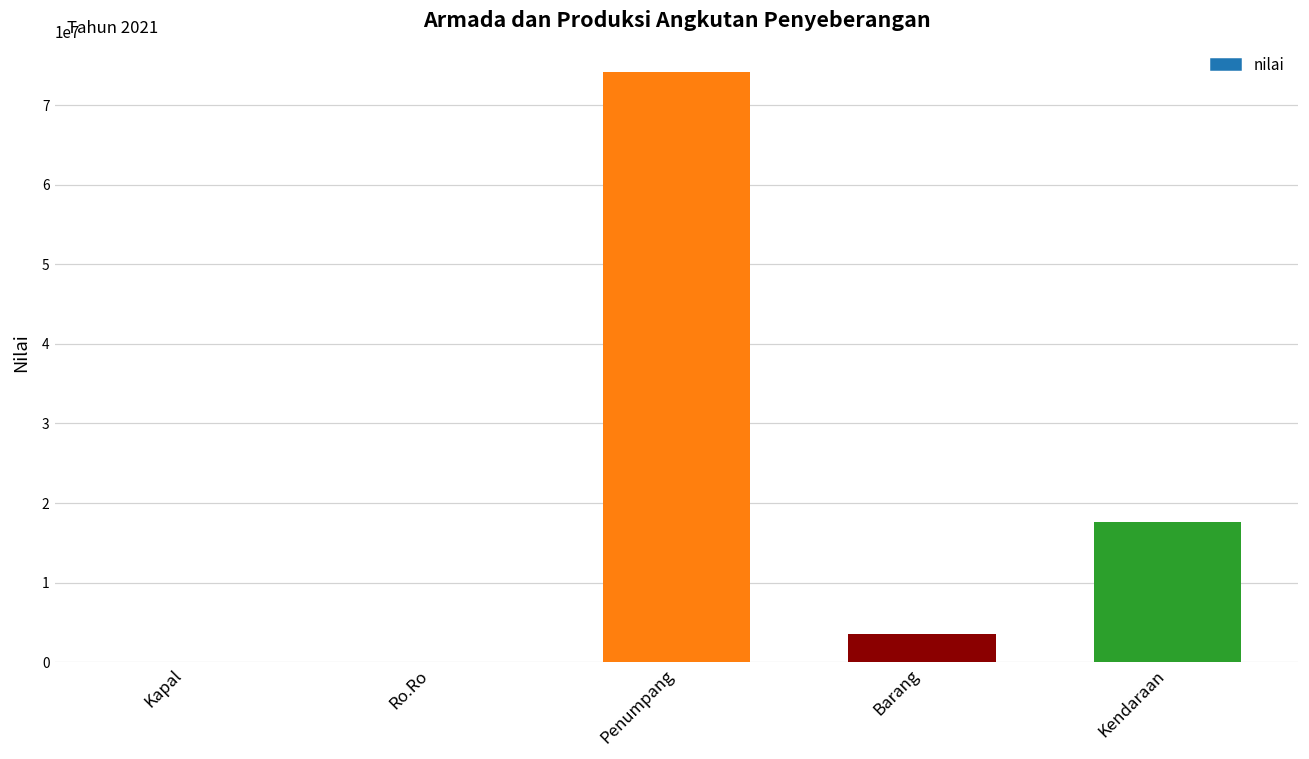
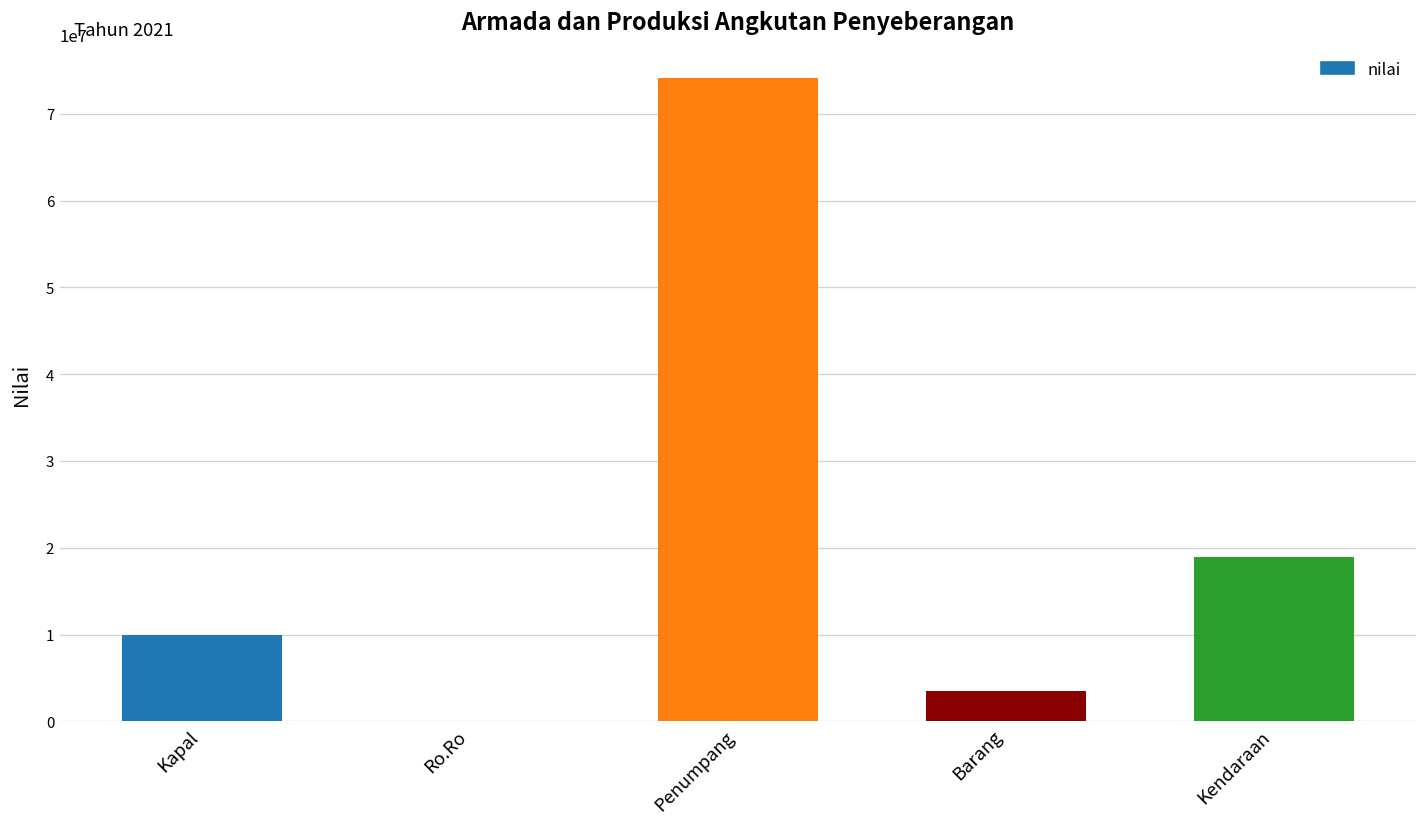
Kapal: 0 -> 10000000
Kendaraan: 18000000 -> 19000000
